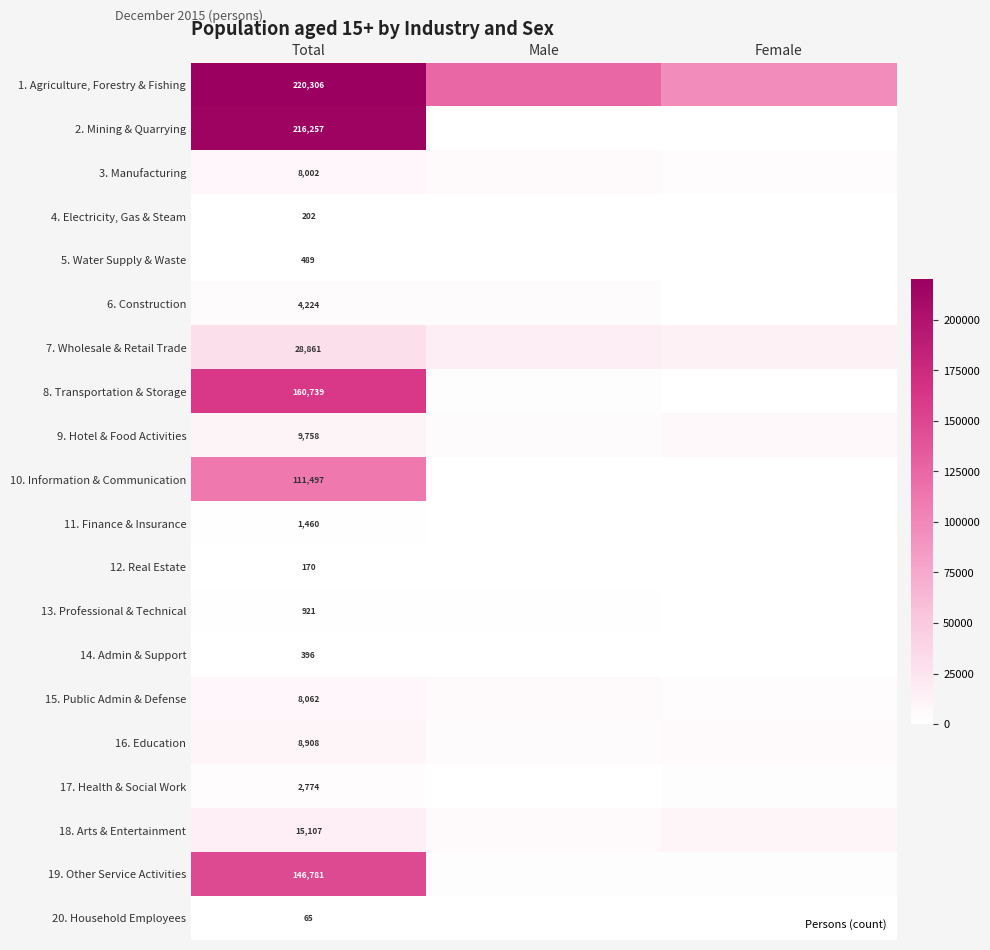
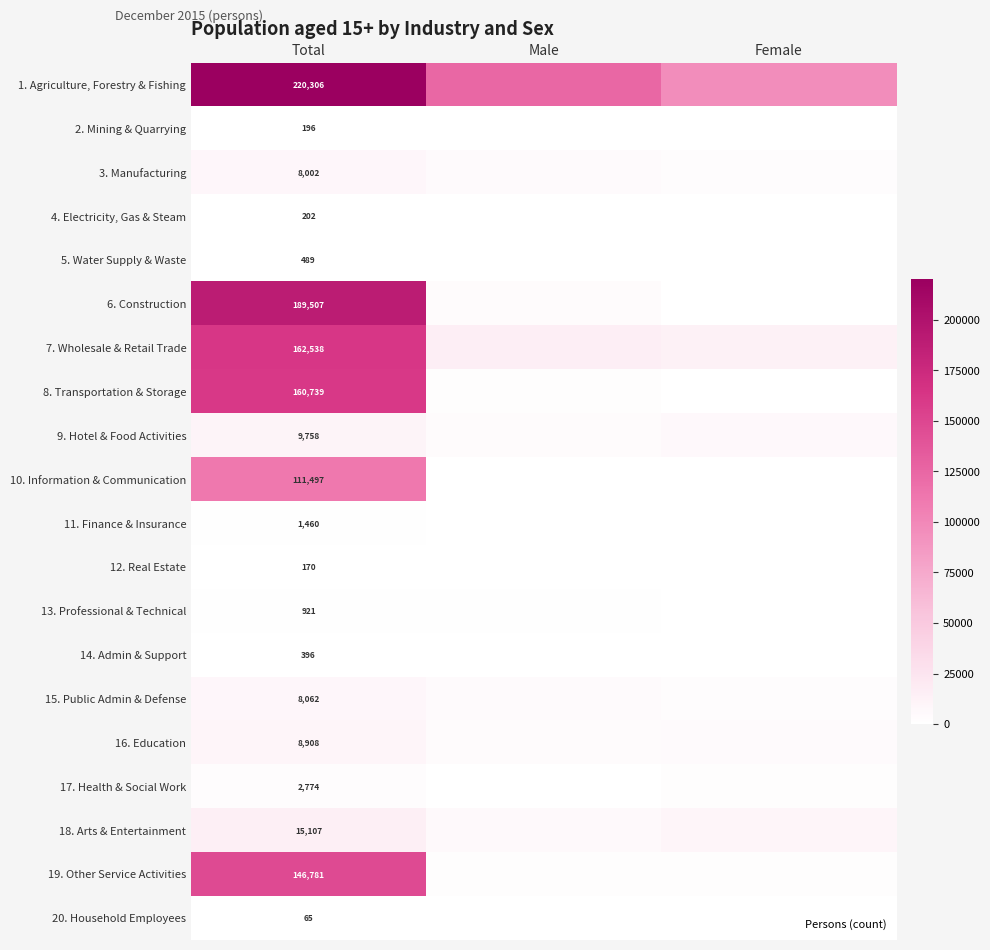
2. Mining & Quarrying, Total: 216,257 -> 196
6. Construction, Total: 4,224 -> 189,507
7. Wholesale & Retail Trade, Total: 28,861 -> 162,538
